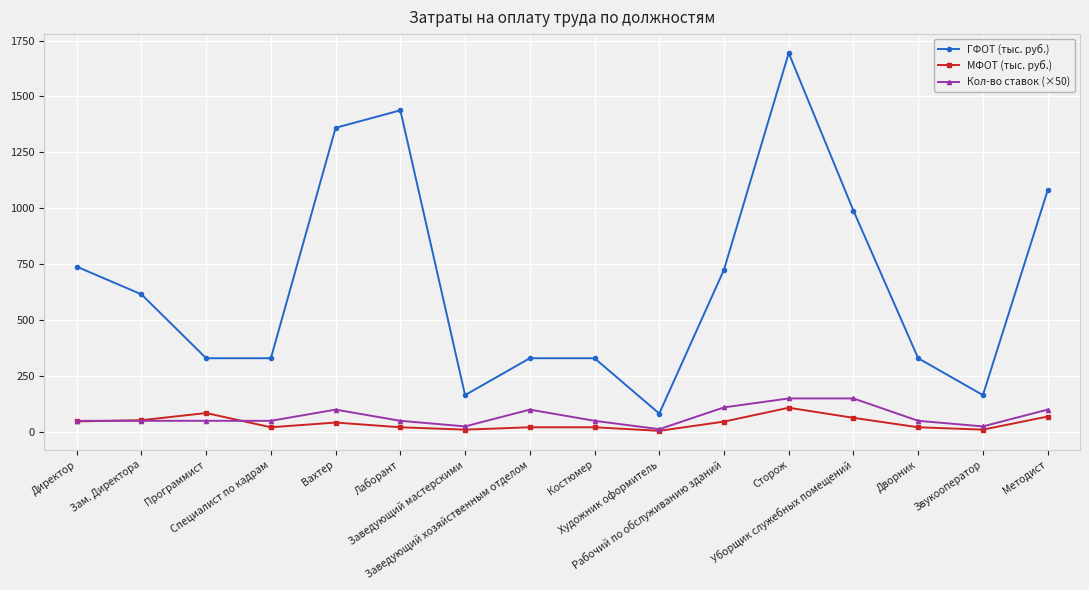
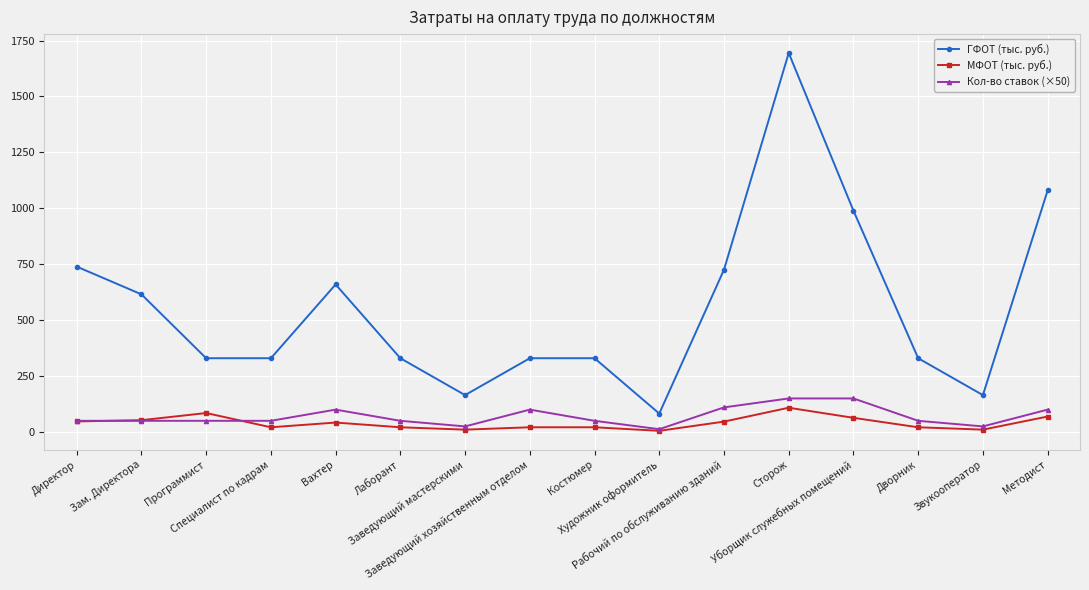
ГФОТ (тыс. руб.), Вахтер: 1360 -> 660
ГФОТ (тыс. руб.), Лаборант: 1440 -> 330
